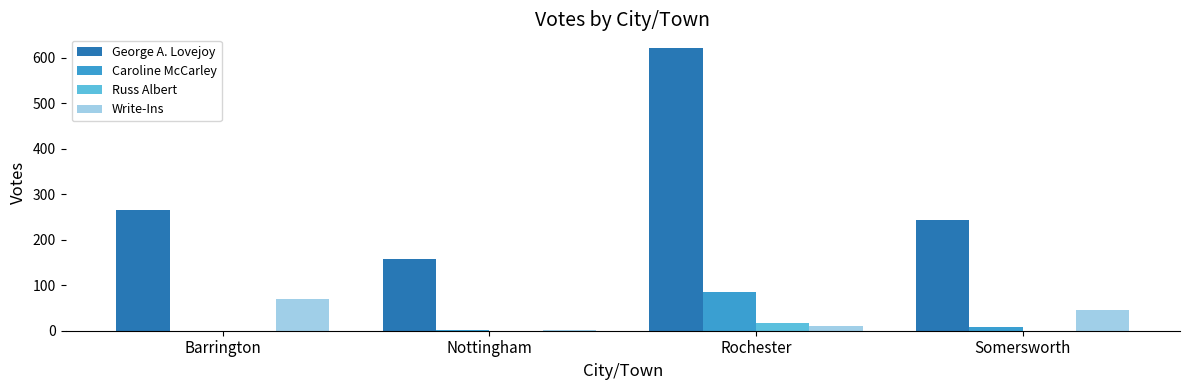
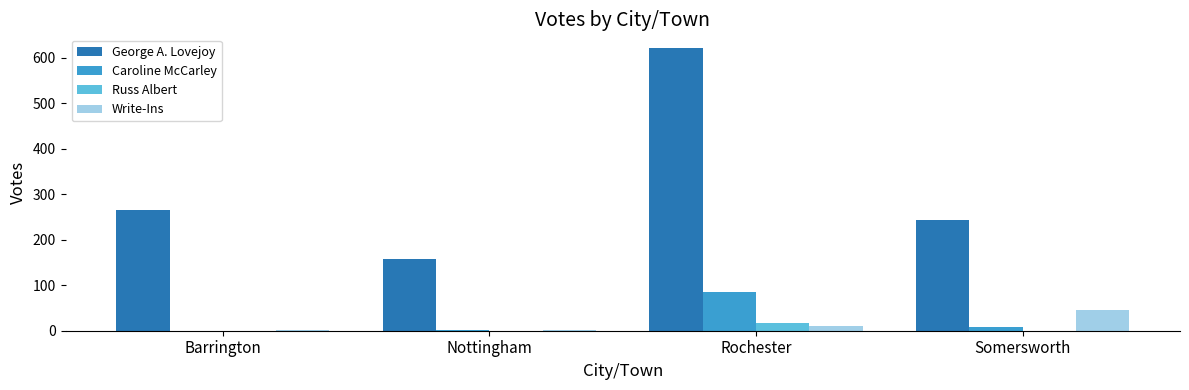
Write-Ins, Barrington: 70 -> 0
